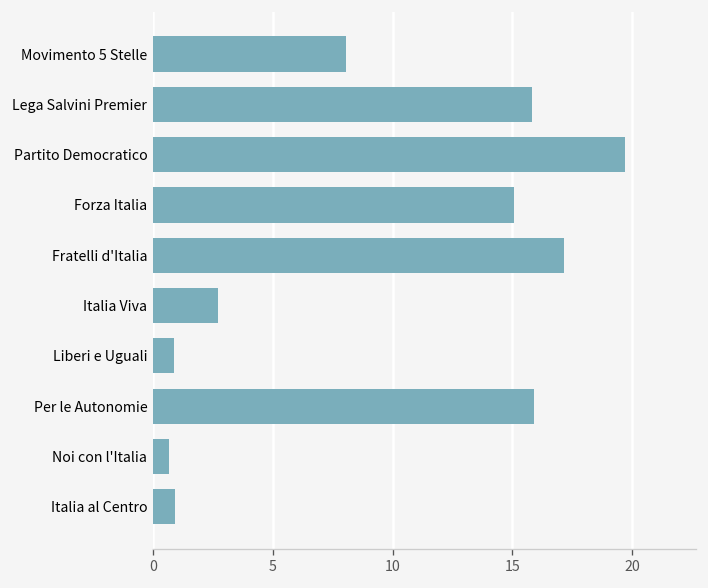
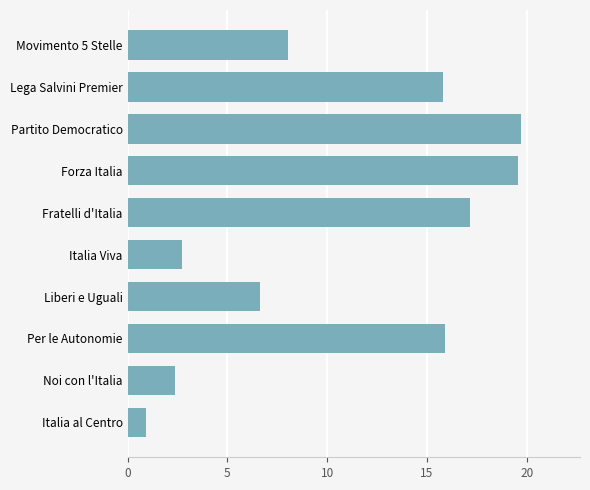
Forza Italia: 15.1 -> 19.5
Liberi e Uguali: 0.9 -> 6.6
Noi con l'Italia: 0.7 -> 2.4
